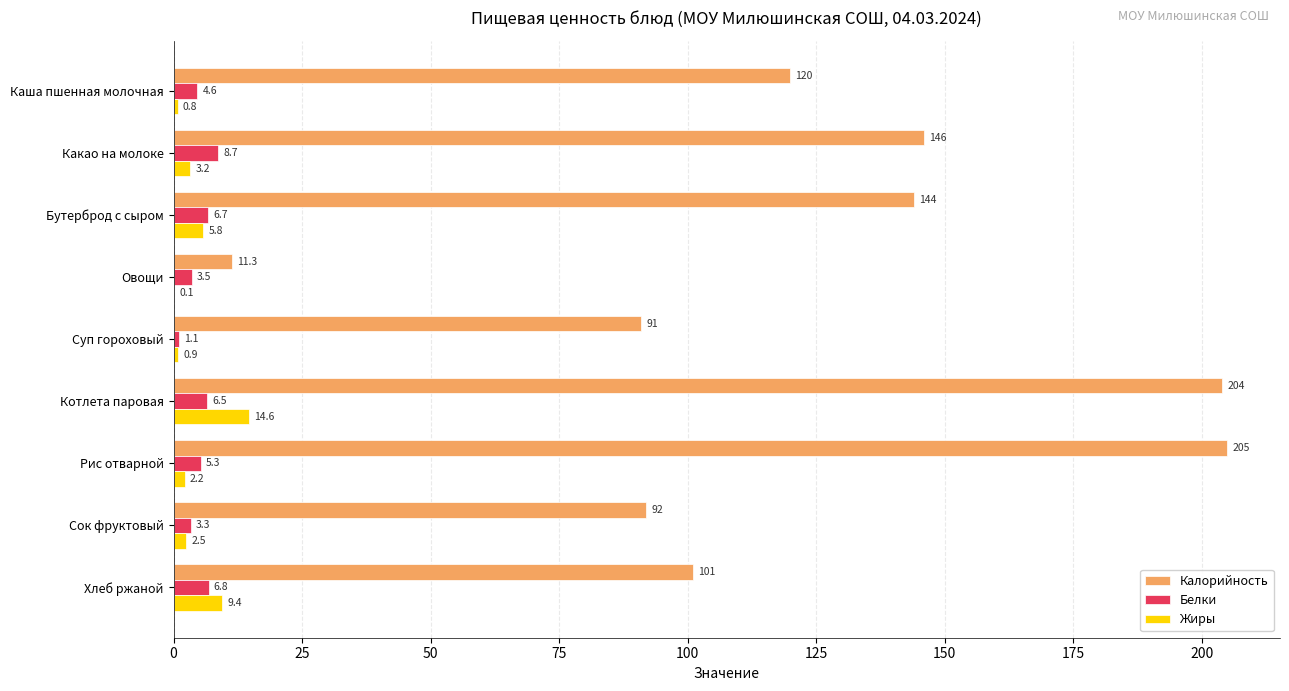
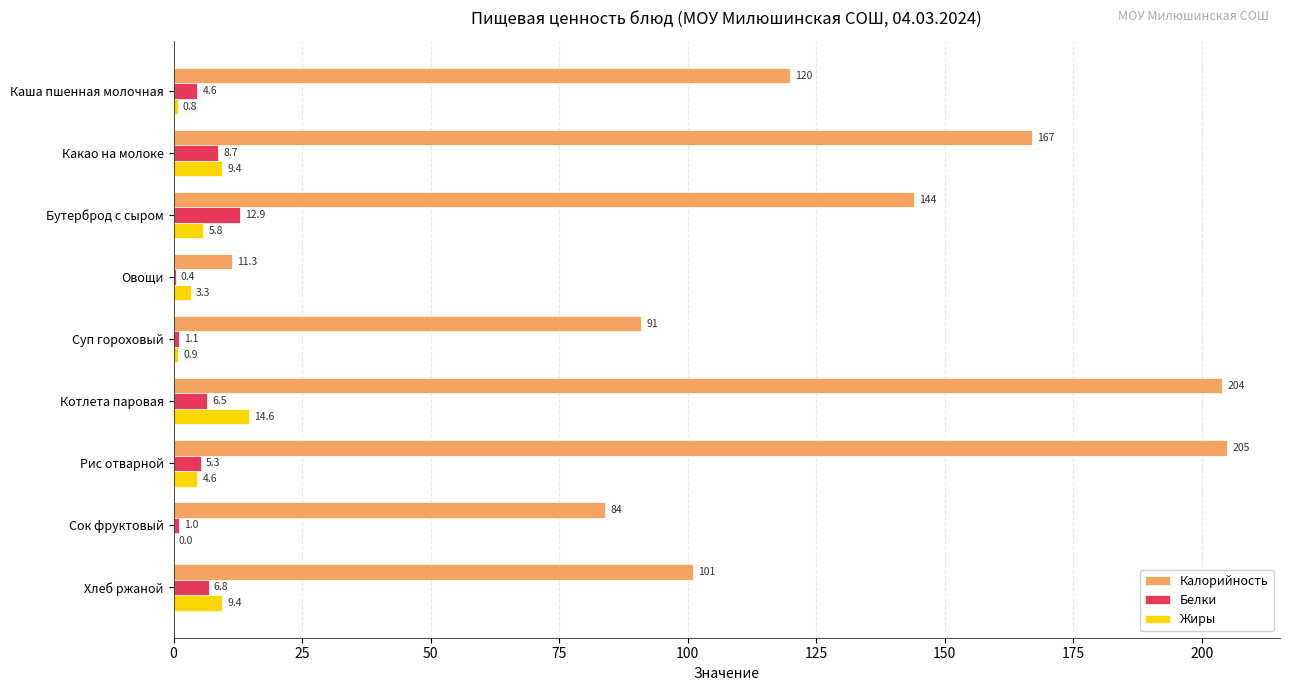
Калорийность, Какао на молоке: 146 -> 167
Жиры, Какао на молоке: 3.2 -> 9.4
Белки, Бутерброд с сыром: 6.7 -> 12.9
Белки, Овощи: 3.5 -> 0.4
Жиры, Овощи: 0.1 -> 3.3
Жиры, Рис отварной: 2.2 -> 4.6
Калорийность, Сок фруктовый: 92 -> 84
Белки, Сок фруктовый: 3.3 -> 1.0
Жиры, Сок фруктовый: 2.5 -> 0.0
